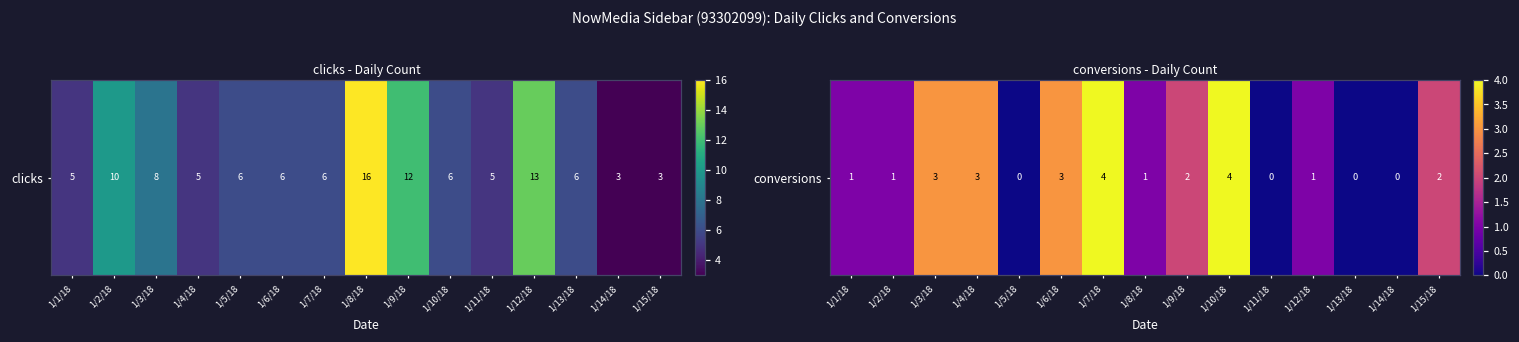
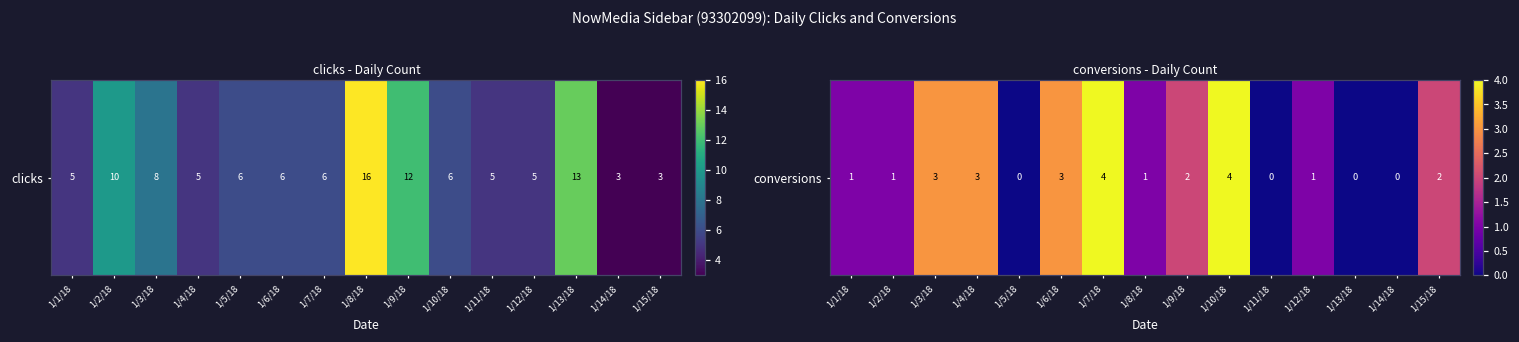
clicks - Daily Count, clicks, 1/12/18: 13 -> 5
clicks - Daily Count, clicks, 1/13/18: 6 -> 13
